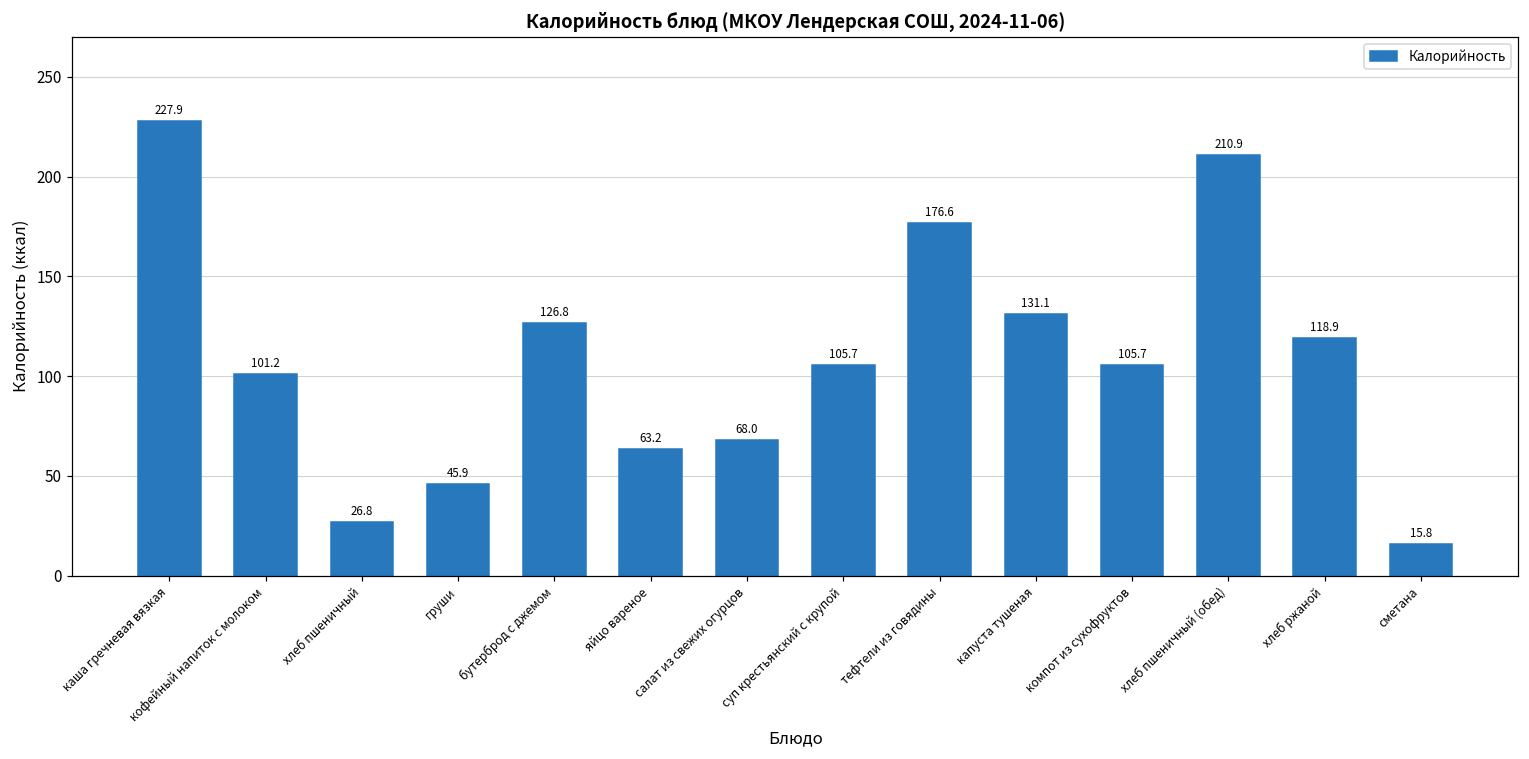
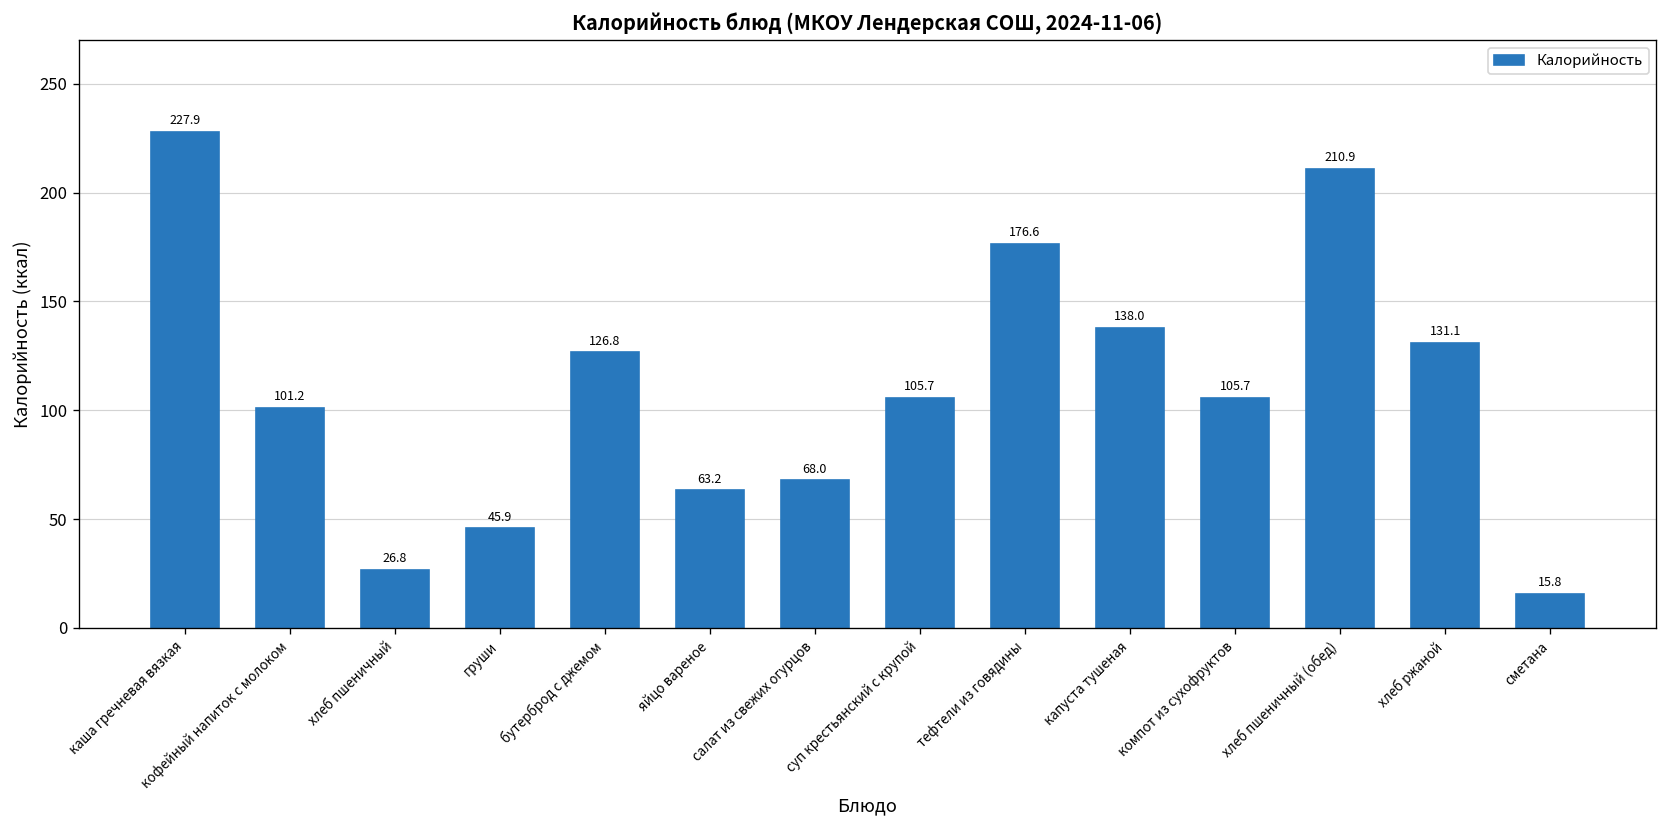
капуста тушеная: 131.1 -> 138.0
хлеб ржаной: 118.9 -> 131.1
